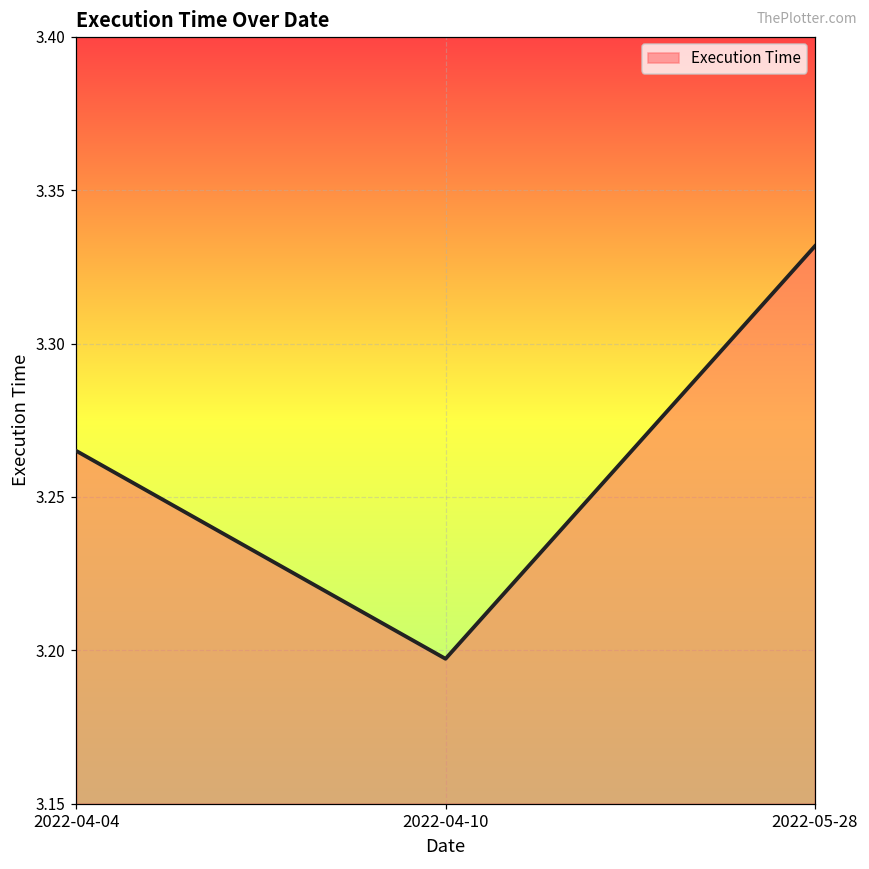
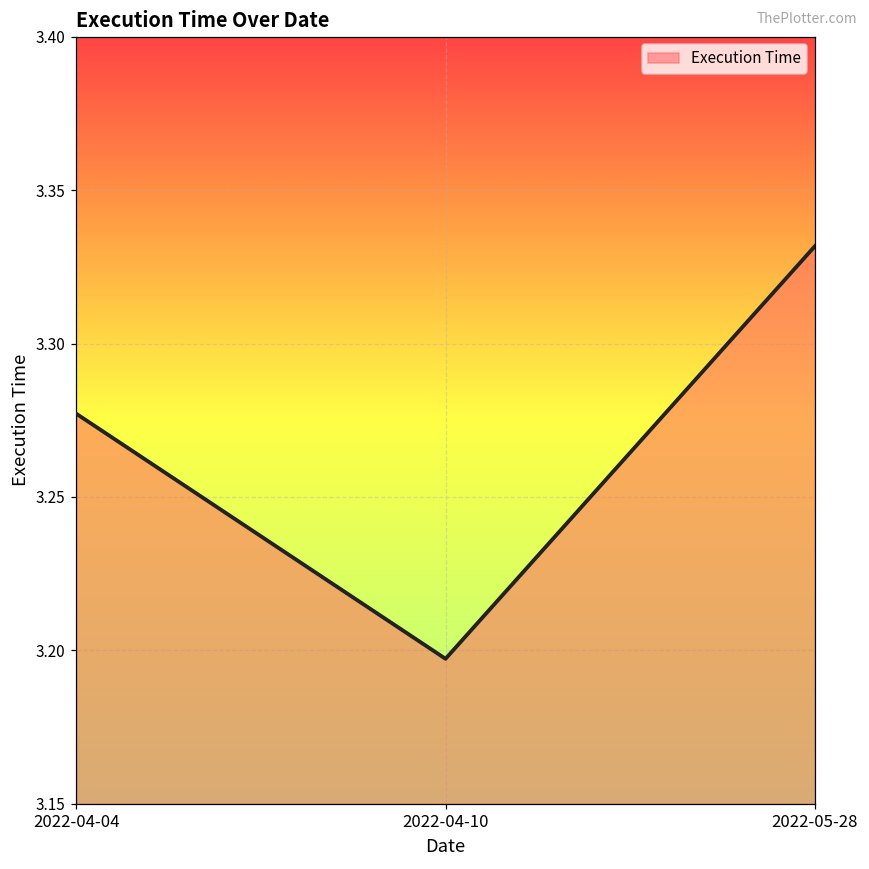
2022-04-04: 3.265 -> 3.277
